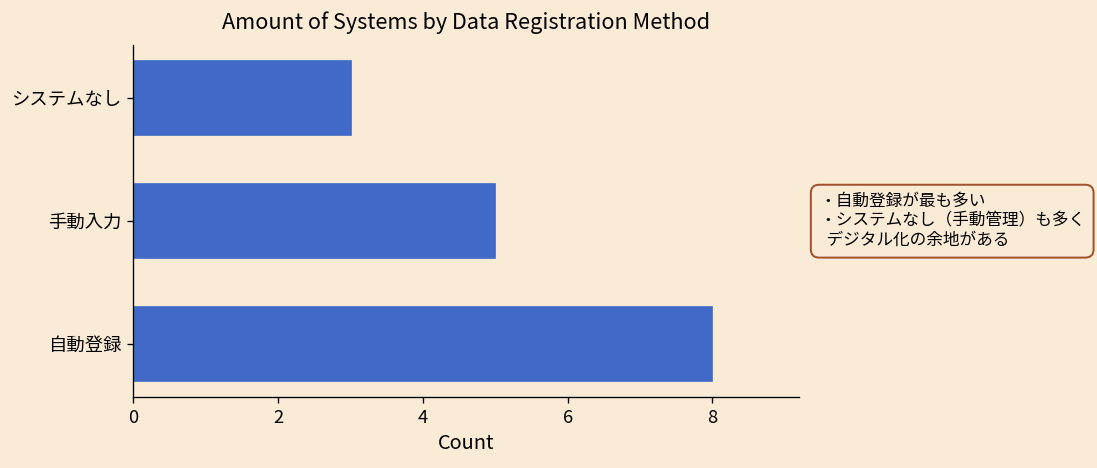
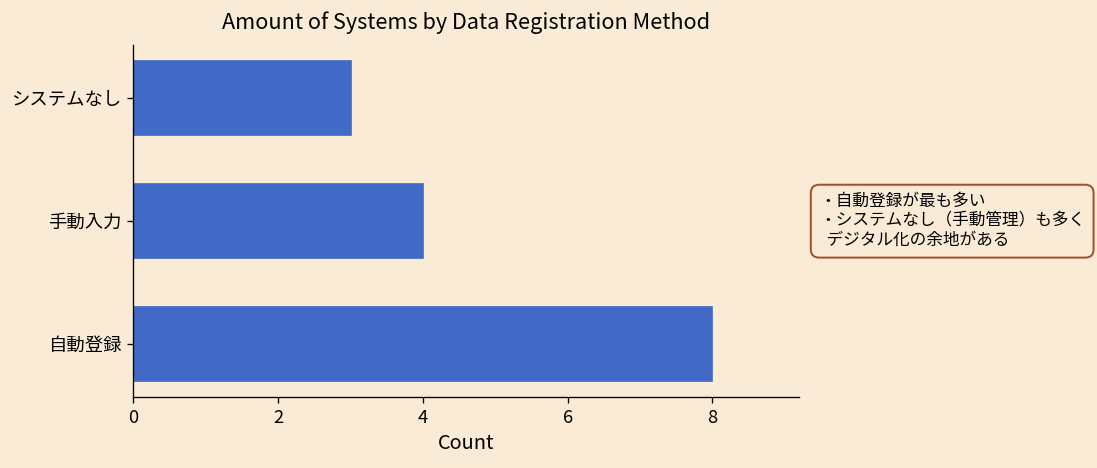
手動入力: 5 -> 4
